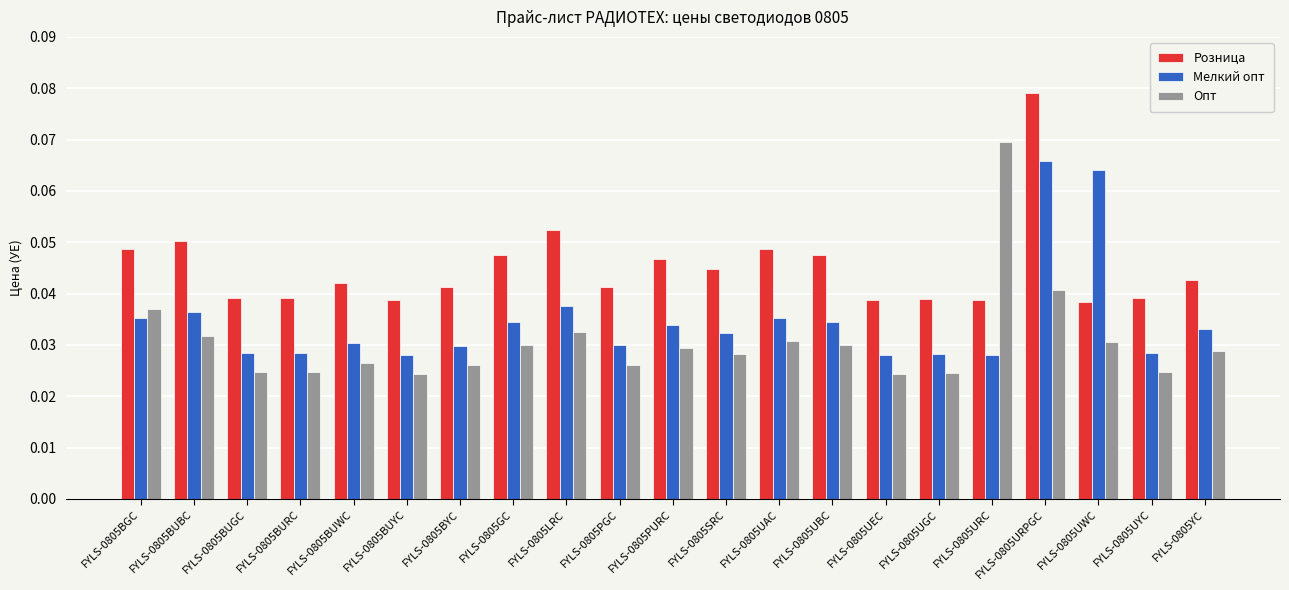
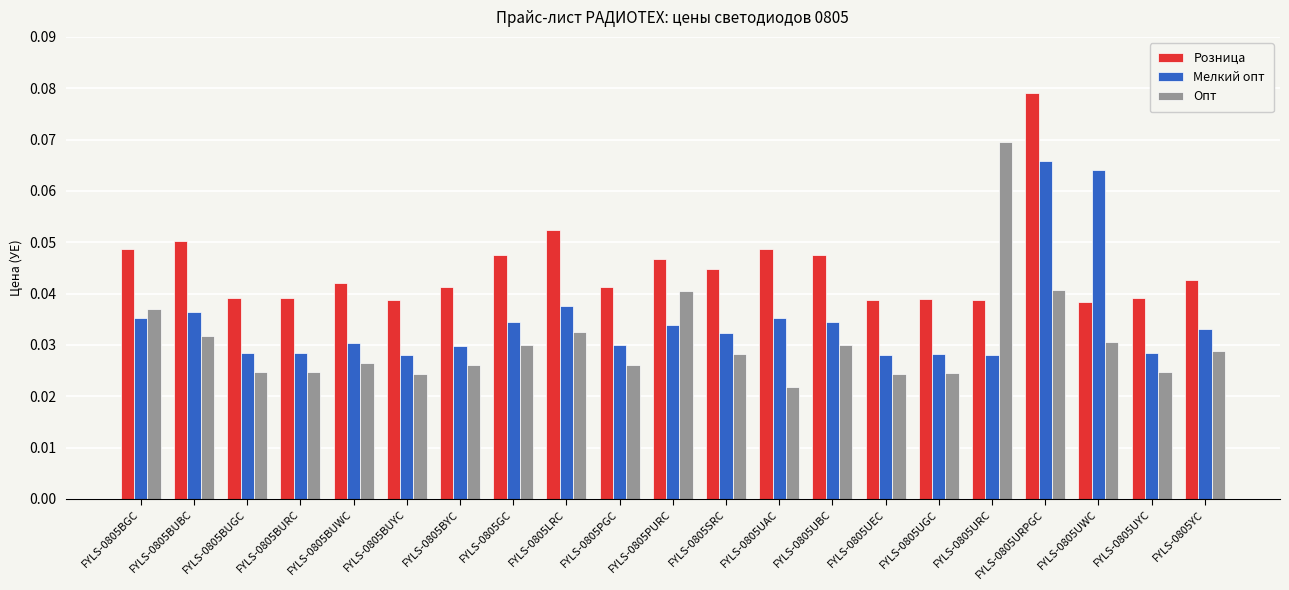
Опт, FYLS-0805PURC: 0.029 -> 0.040
Опт, FYLS-0805UAC: 0.031 -> 0.022
